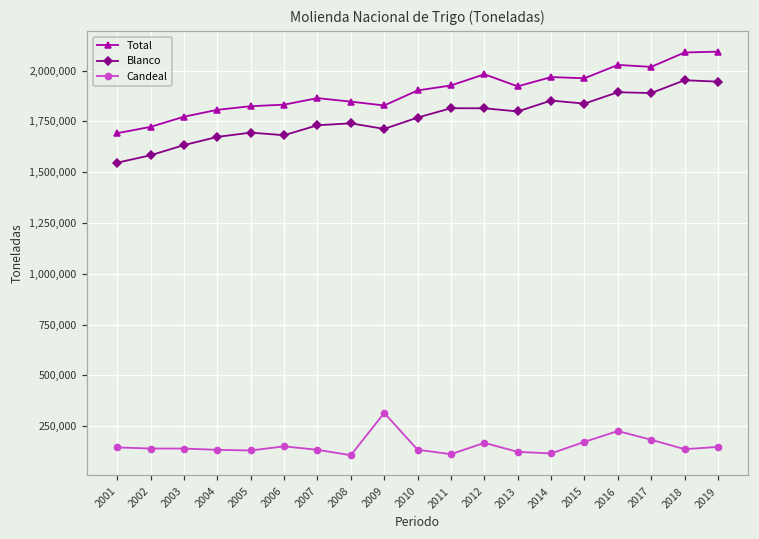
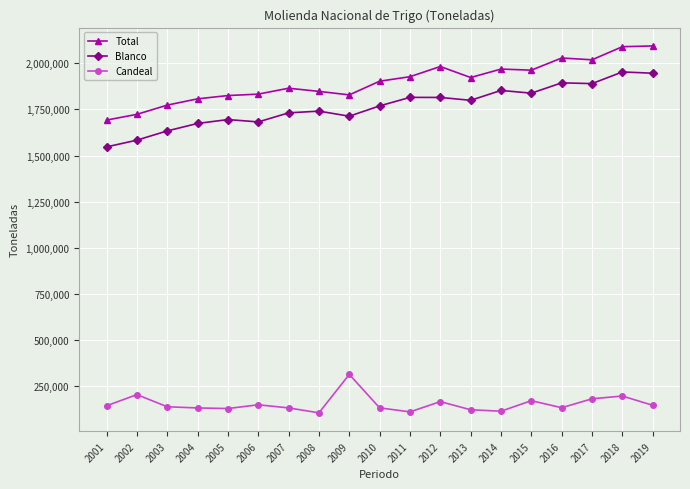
Candeal, 2002: 140,000 -> 210,000
Candeal, 2016: 230,000 -> 130,000
Candeal, 2018: 140,000 -> 200,000
